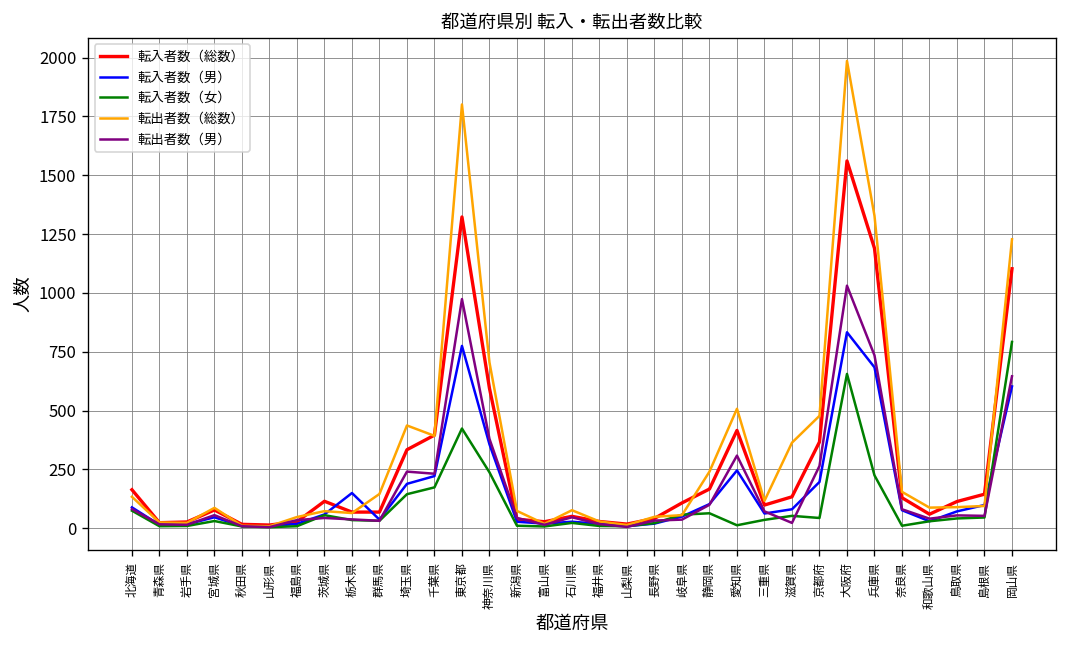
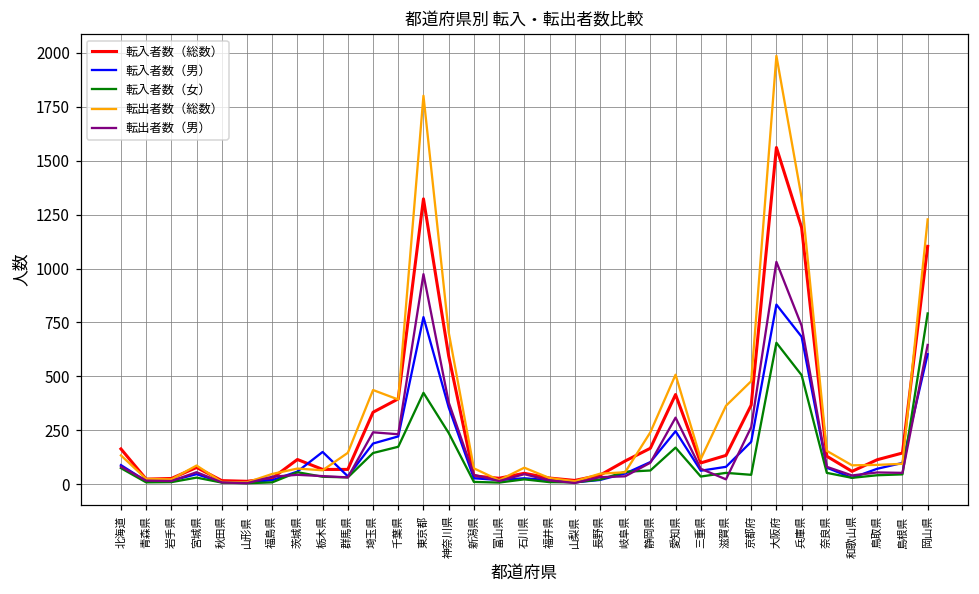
転入者数（女）, 愛知県: 10 -> 170
転入者数（女）, 兵庫県: 230 -> 510
転入者数（女）, 奈良県: 10 -> 50
